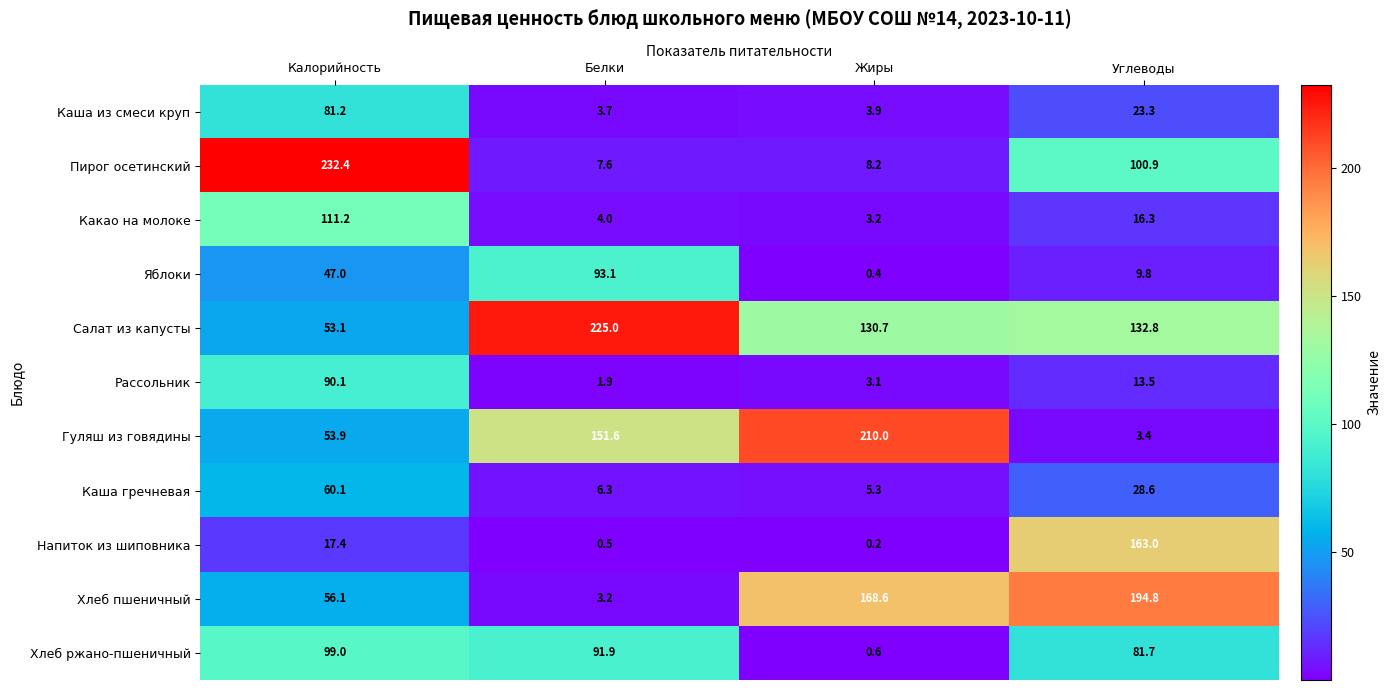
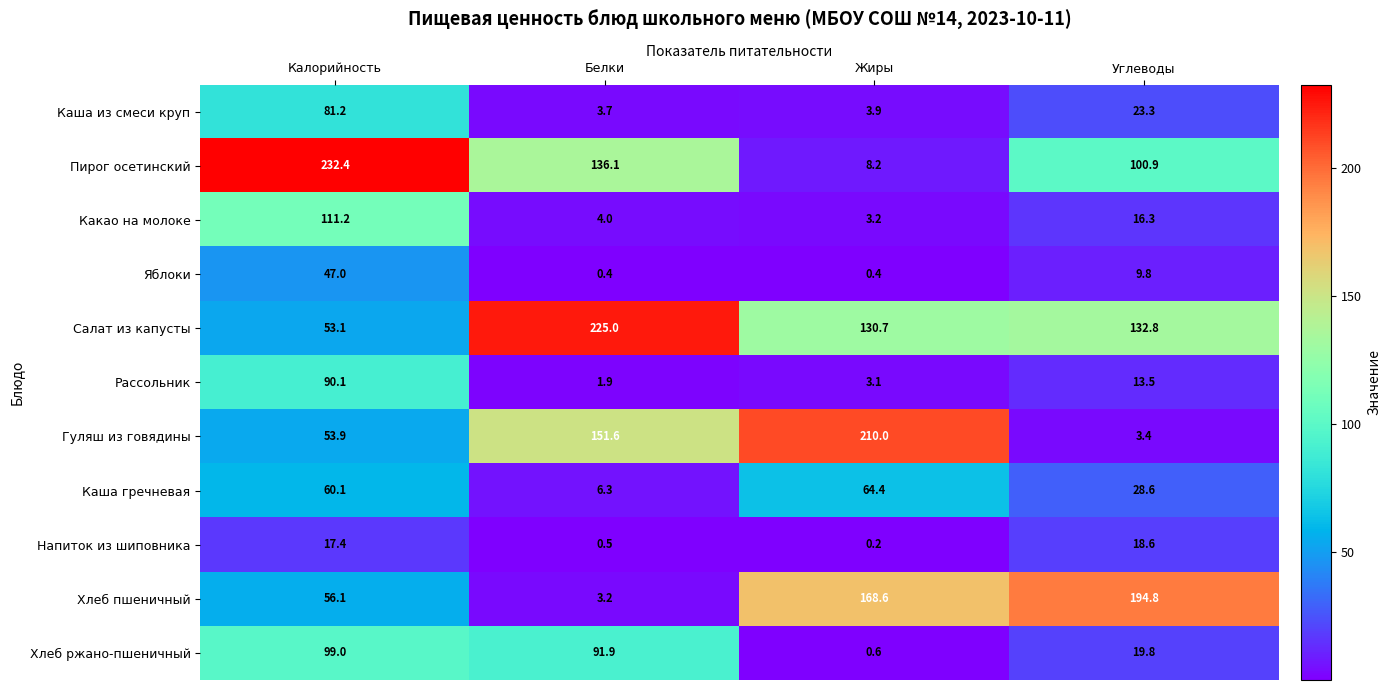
Пирог осетинский, Белки: 7.6 -> 136.1
Яблоки, Белки: 93.1 -> 0.4
Каша гречневая, Жиры: 5.3 -> 64.4
Напиток из шиповника, Углеводы: 163.0 -> 18.6
Хлеб ржано-пшеничный, Углеводы: 81.7 -> 19.8
